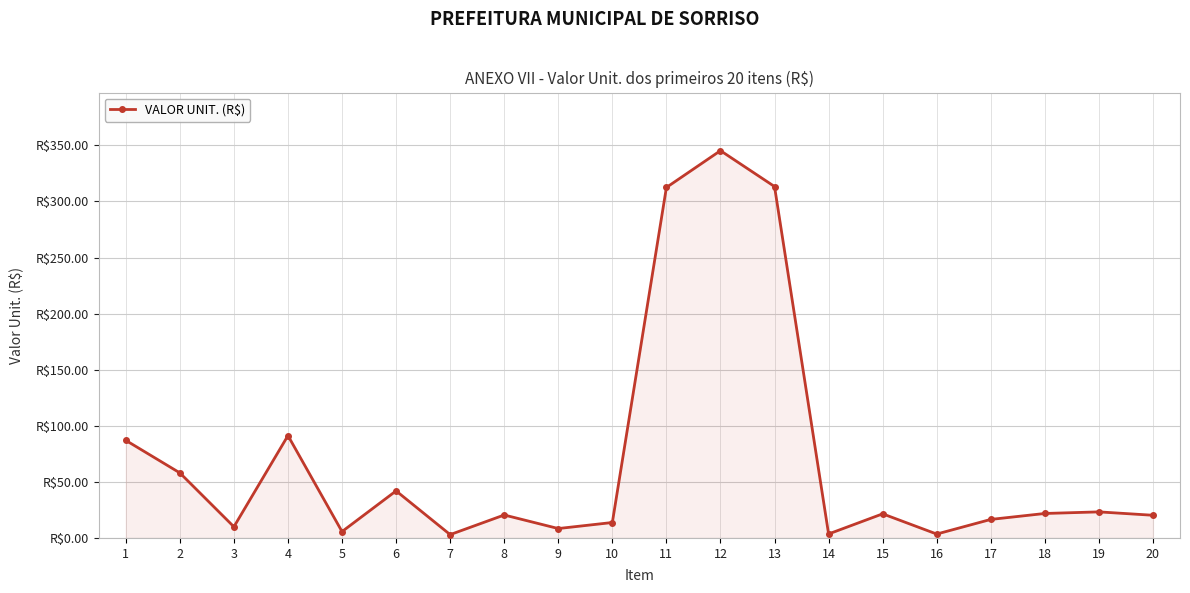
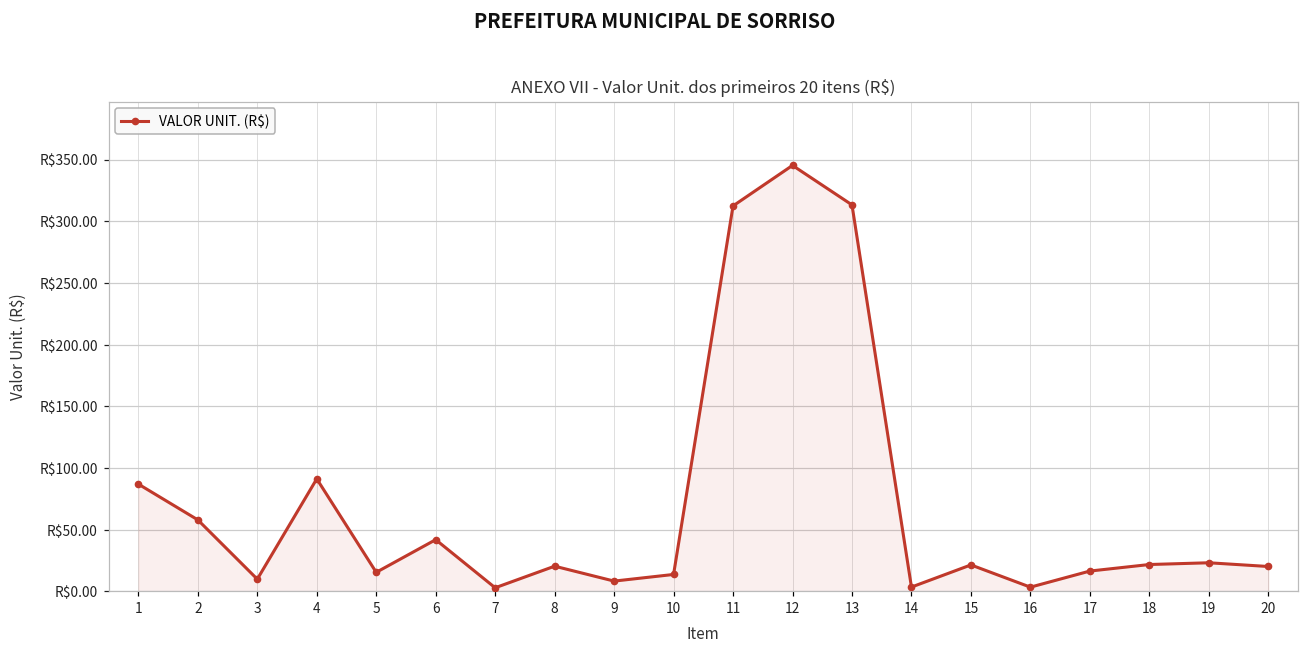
5: R$6 -> R$15
